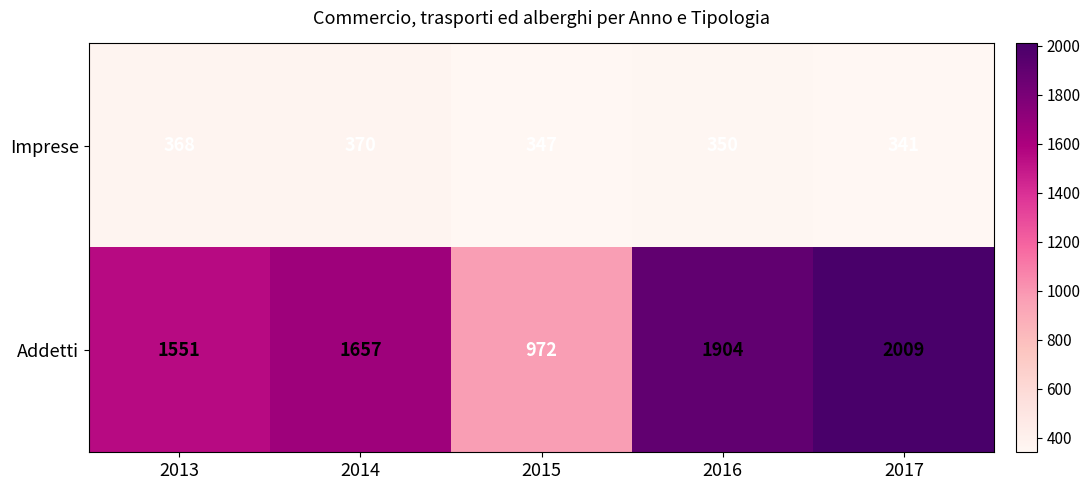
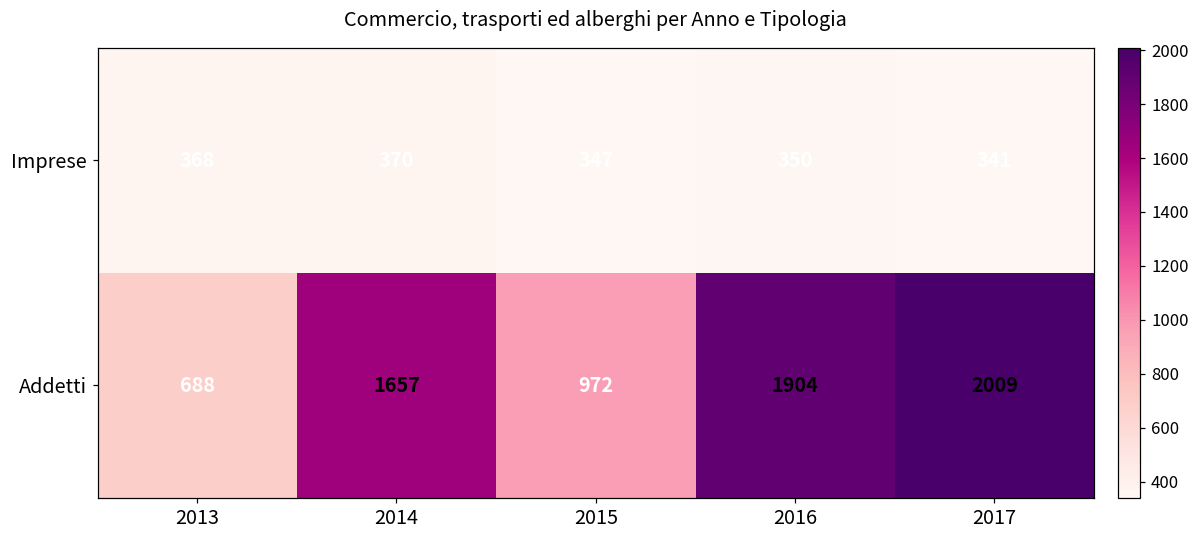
Addetti, 2013: 1551 -> 688
